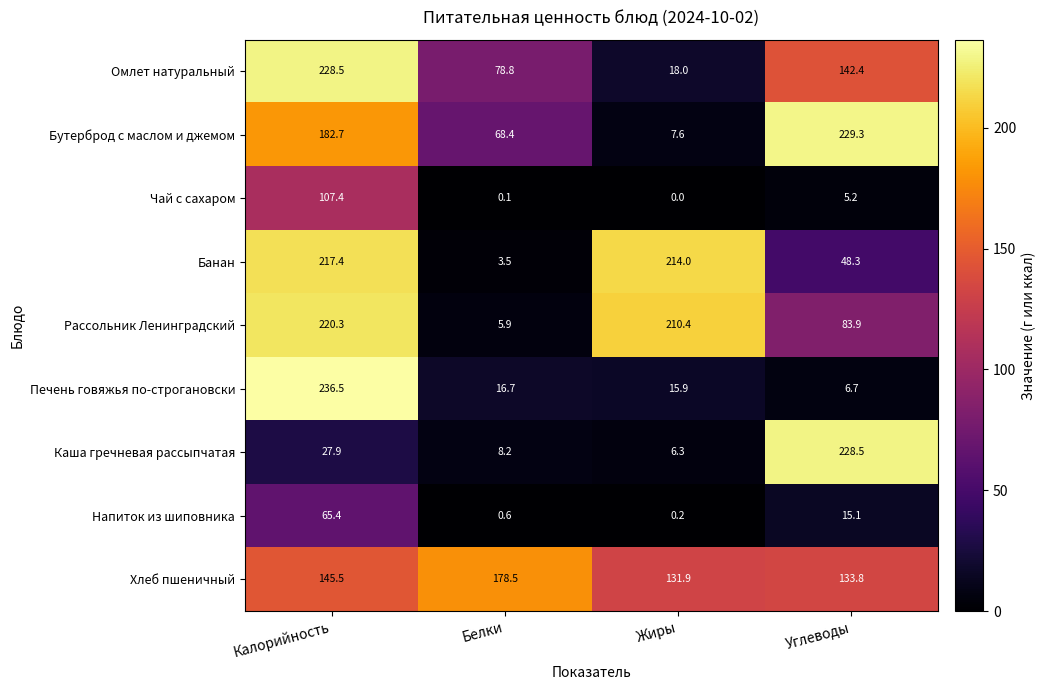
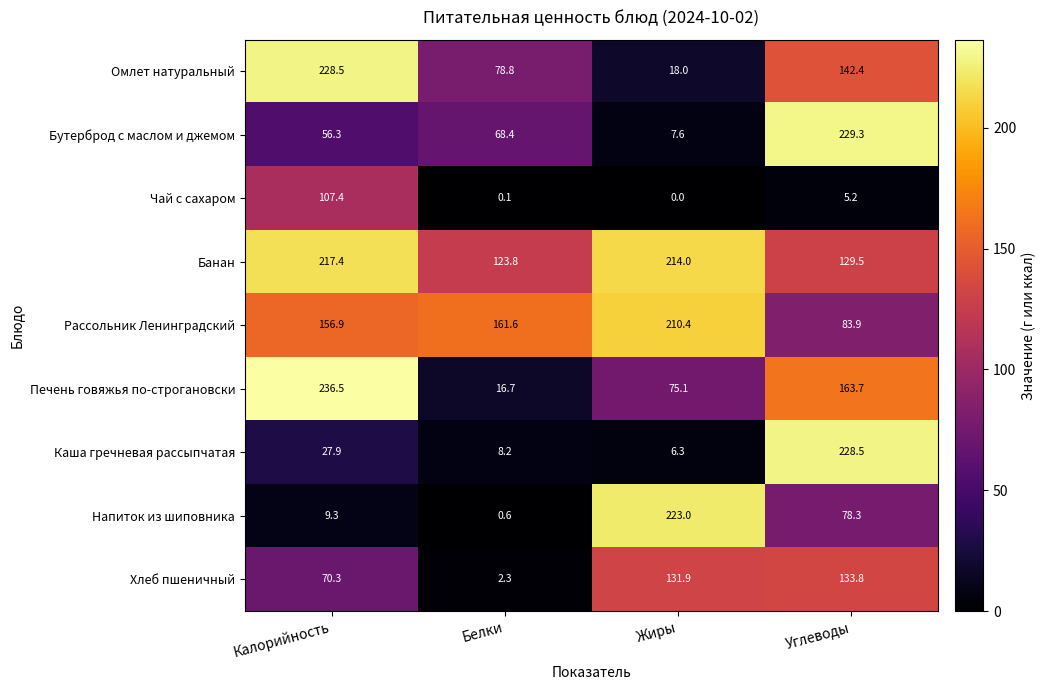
Бутерброд с маслом и джемом, Калорийность: 182.7 -> 56.3
Банан, Белки: 3.5 -> 123.8
Банан, Углеводы: 48.3 -> 129.5
Рассольник Ленинградский, Калорийность: 220.3 -> 156.9
Рассольник Ленинградский, Белки: 5.9 -> 161.6
Печень говяжья по-строгановски, Жиры: 15.9 -> 75.1
Печень говяжья по-строгановски, Углеводы: 6.7 -> 163.7
Напиток из шиповника, Калорийность: 65.4 -> 9.3
Напиток из шиповника, Жиры: 0.2 -> 223.0
Напиток из шиповника, Углеводы: 15.1 -> 78.3
Хлеб пшеничный, Калорийность: 145.5 -> 70.3
Хлеб пшеничный, Белки: 178.5 -> 2.3
